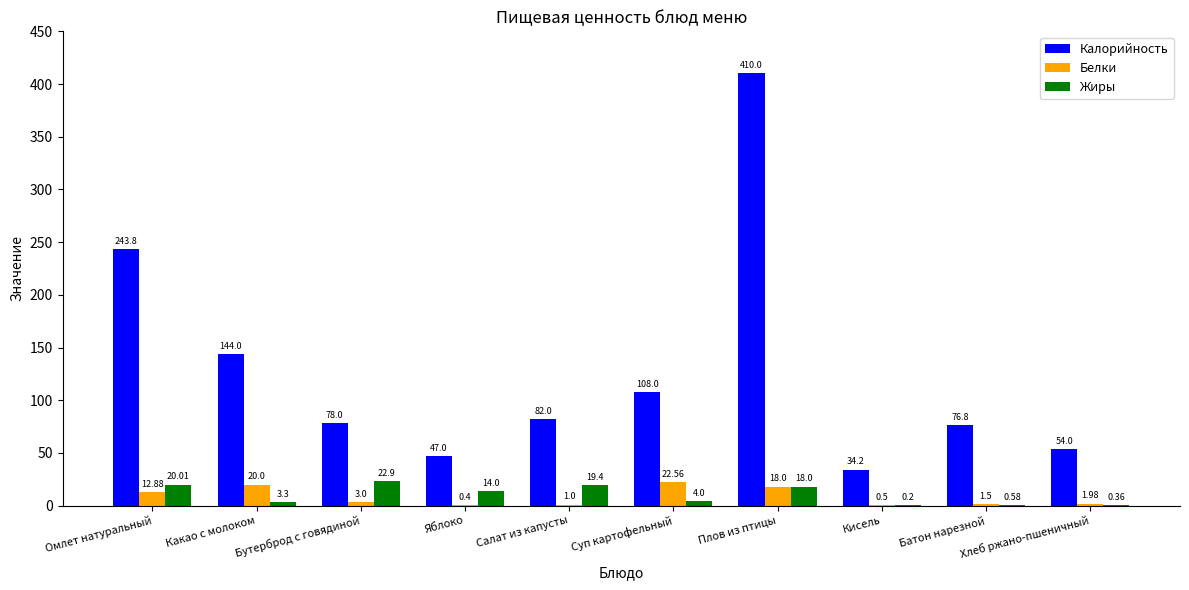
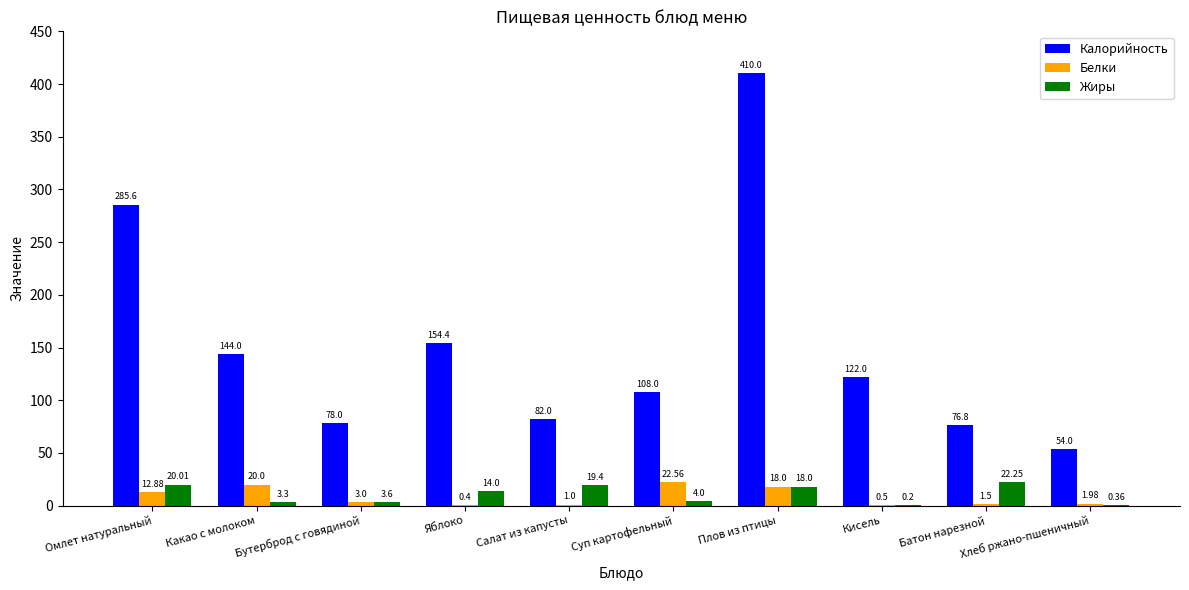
Калорийность, Омлет натуральный: 243.8 -> 285.6
Жиры, Бутерброд с говядиной: 22.9 -> 3.6
Калорийность, Яблоко: 47.0 -> 154.4
Калорийность, Кисель: 34.2 -> 122.0
Жиры, Батон нарезной: 0.58 -> 22.25
